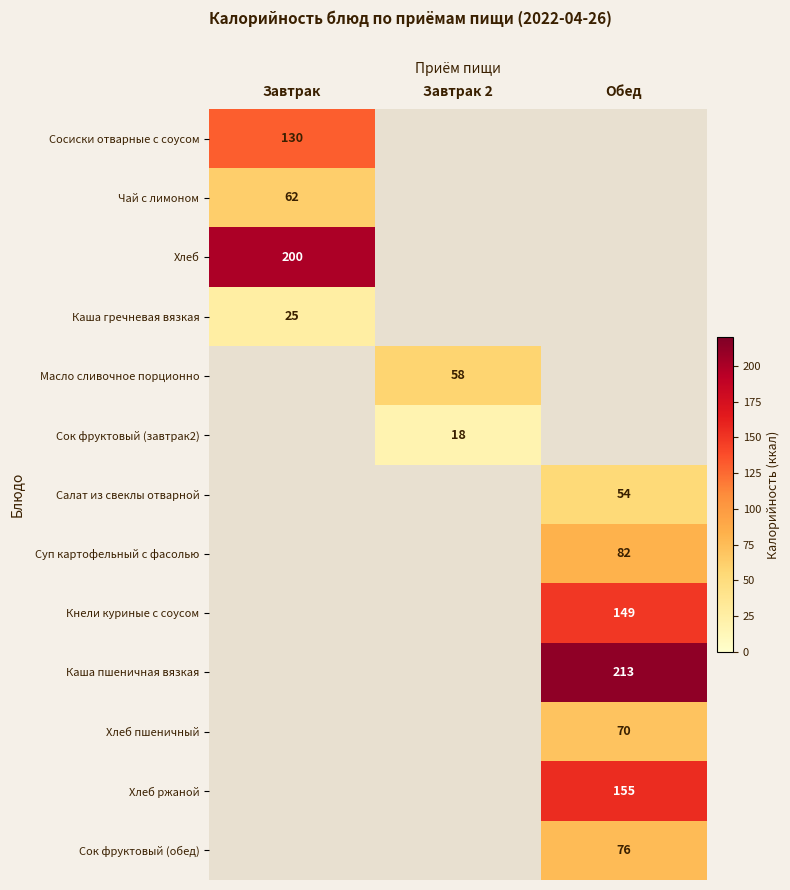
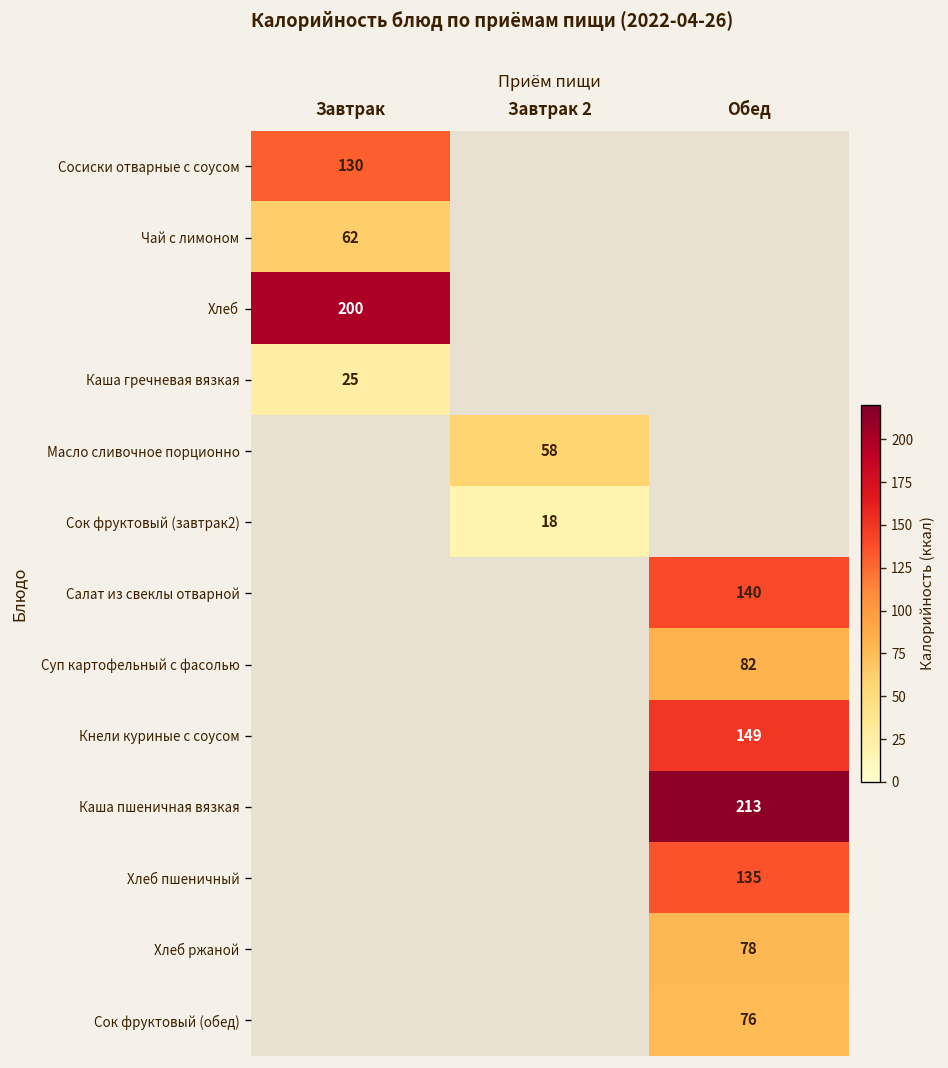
Салат из свеклы отварной, Обед: 54 -> 140
Хлеб пшеничный, Обед: 70 -> 135
Хлеб ржаной, Обед: 155 -> 78
